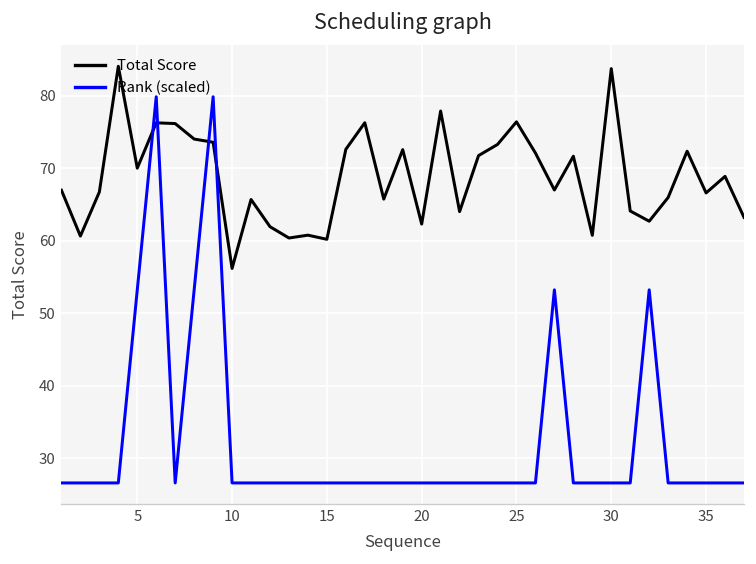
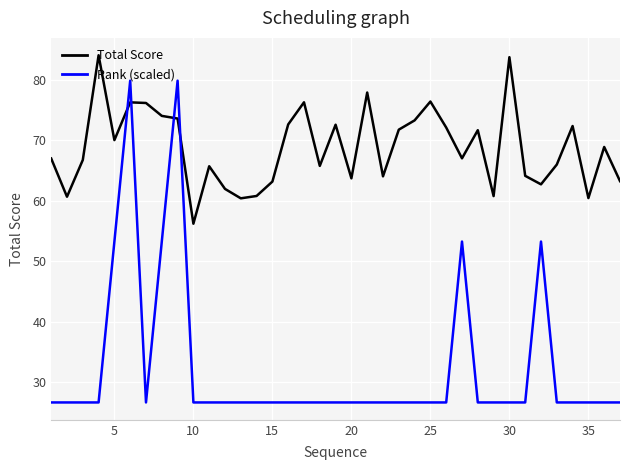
Total Score, 15: 60 -> 63
Total Score, 20: 62 -> 64
Total Score, 35: 67 -> 60
